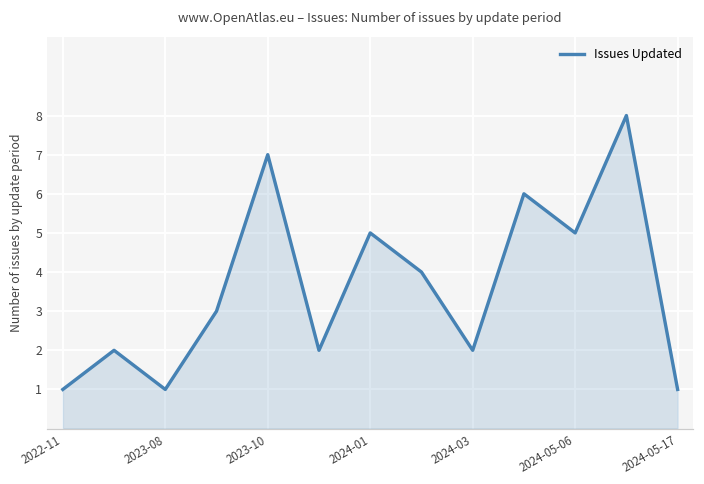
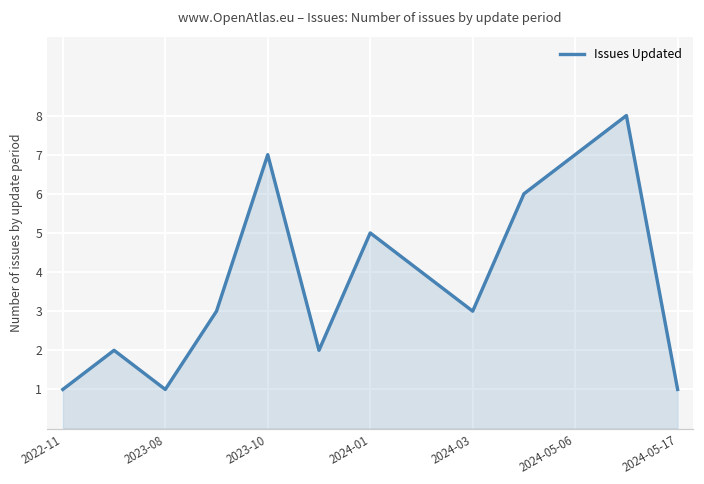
2024-03: 2 -> 3
2024-05-06: 5 -> 7
